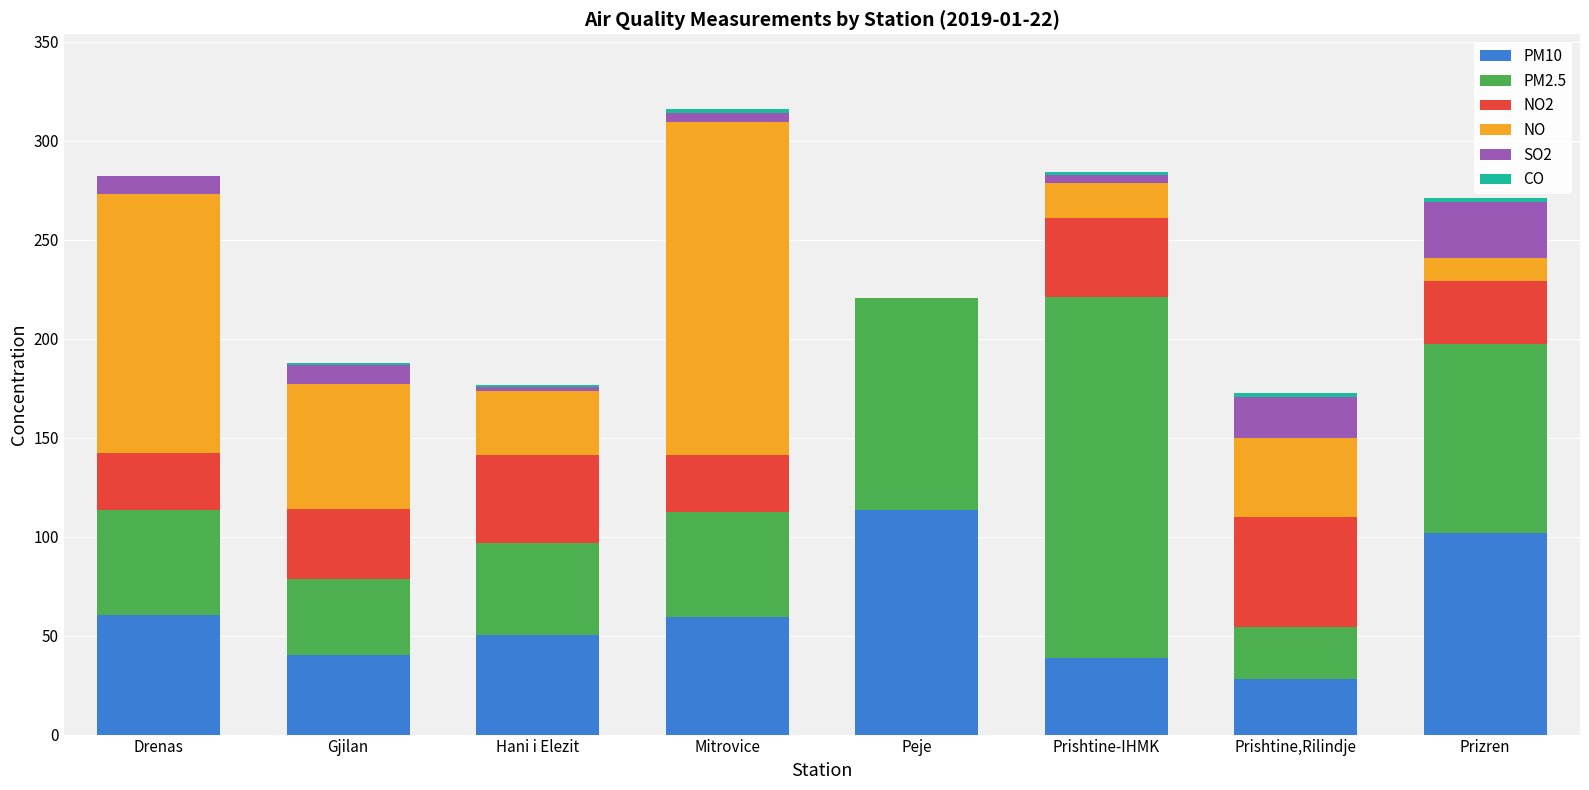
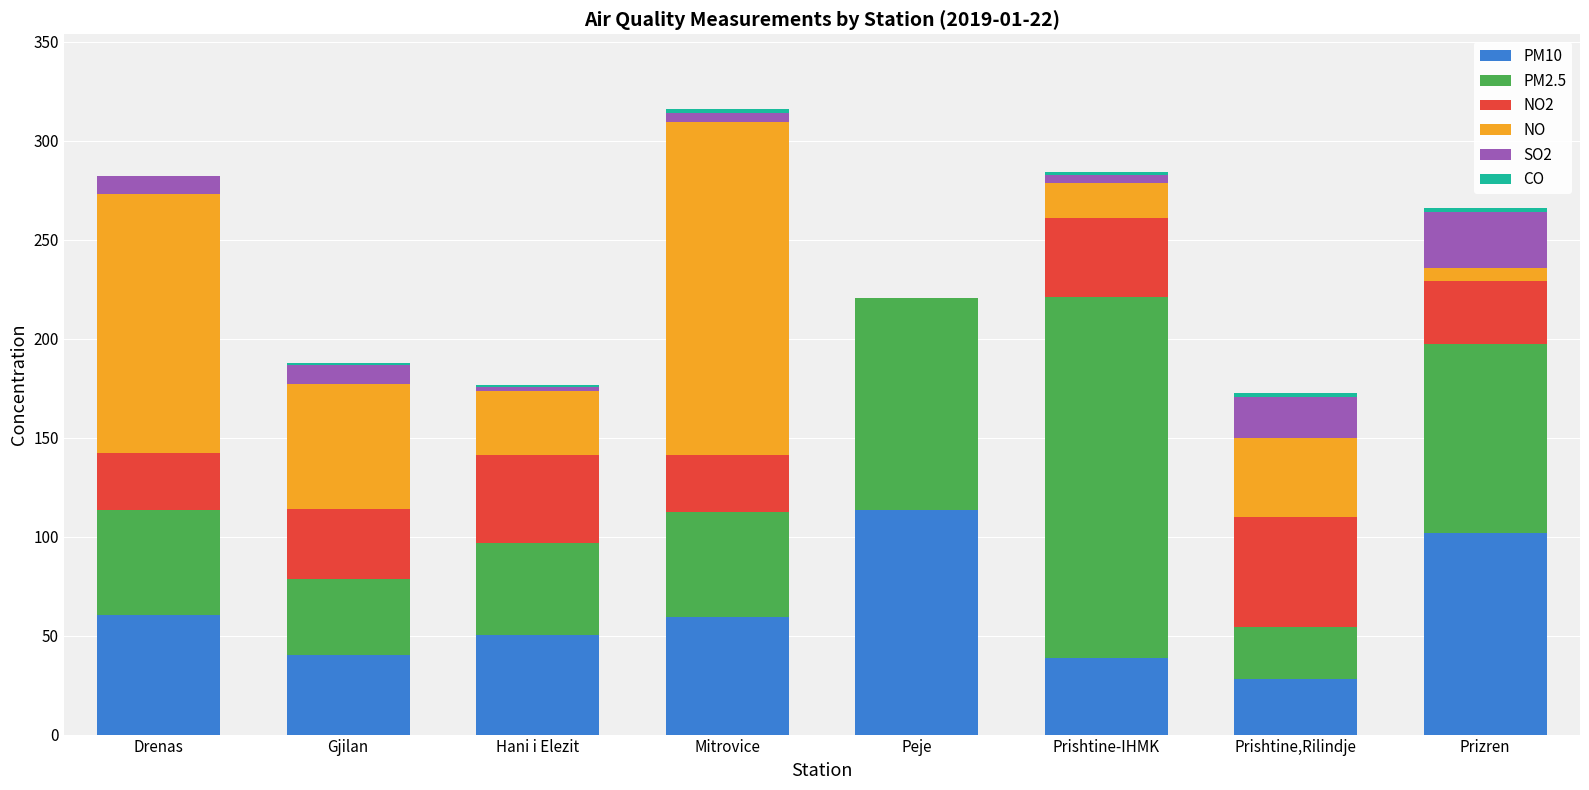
NO, Prizren: 12 -> 6
